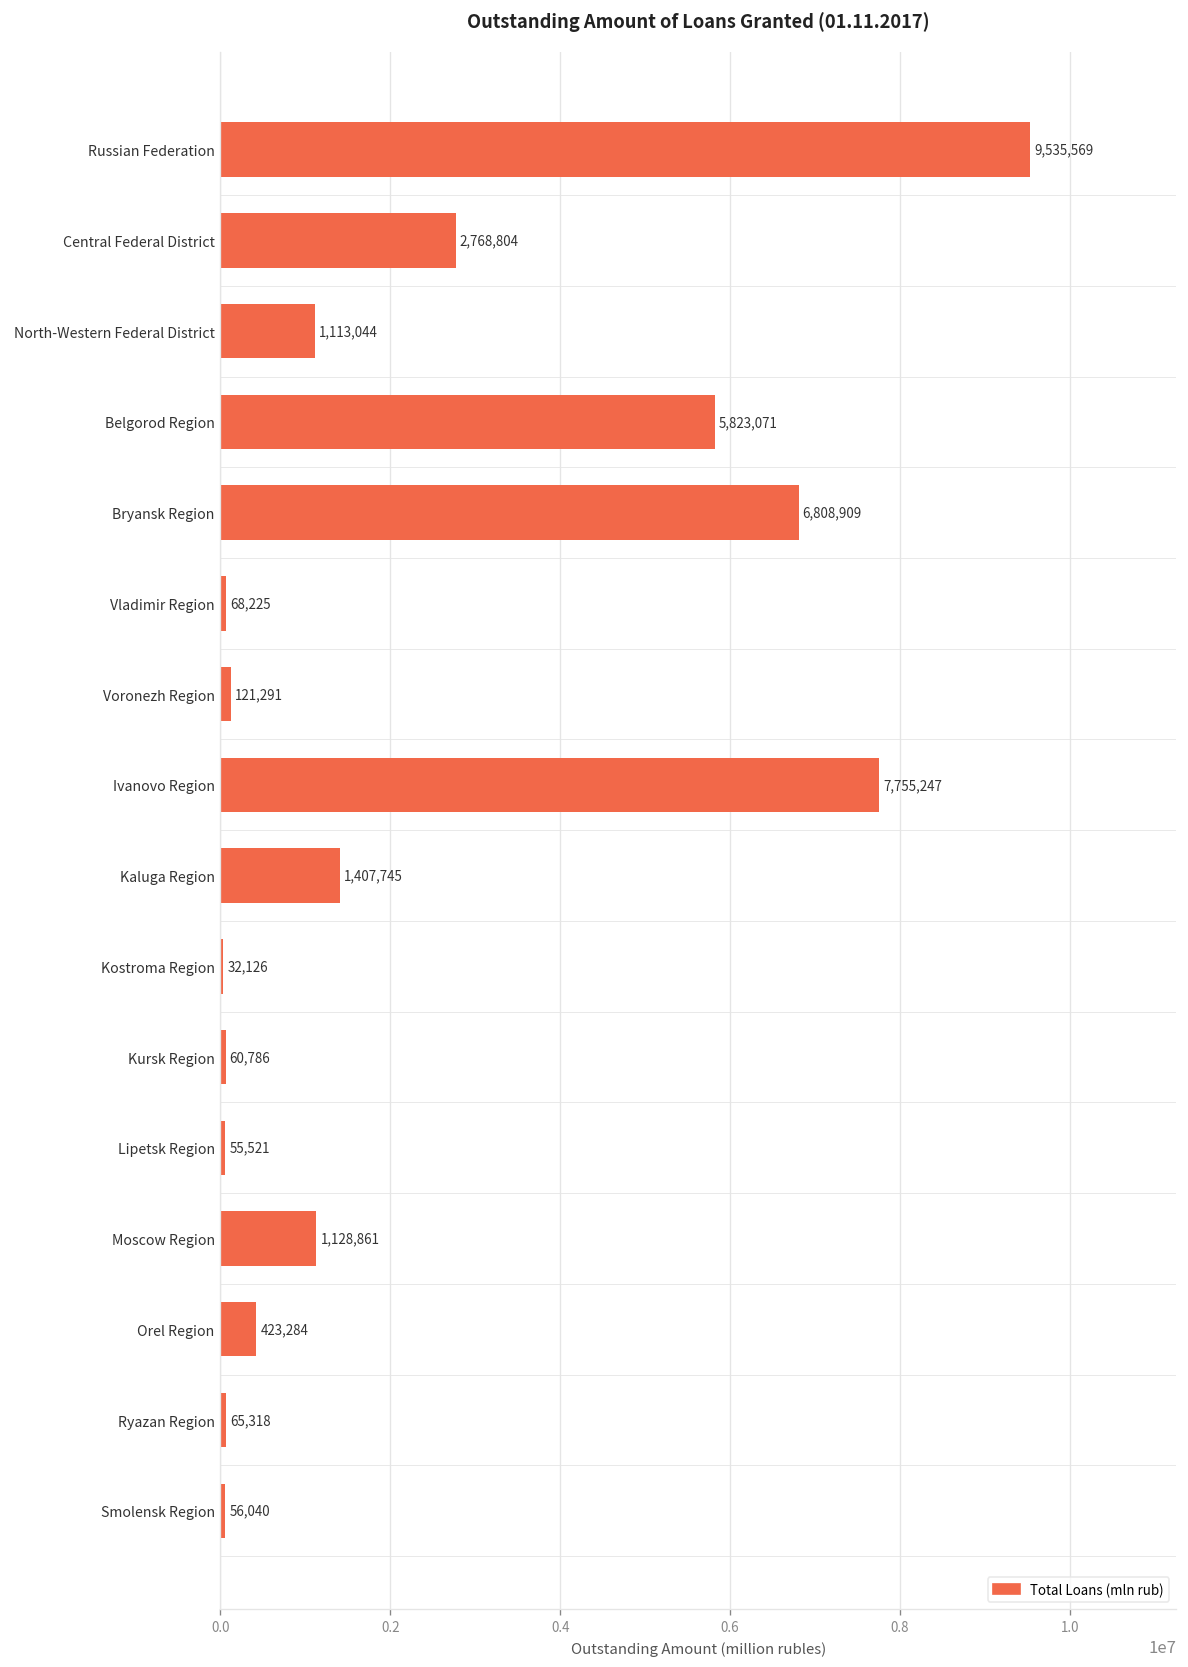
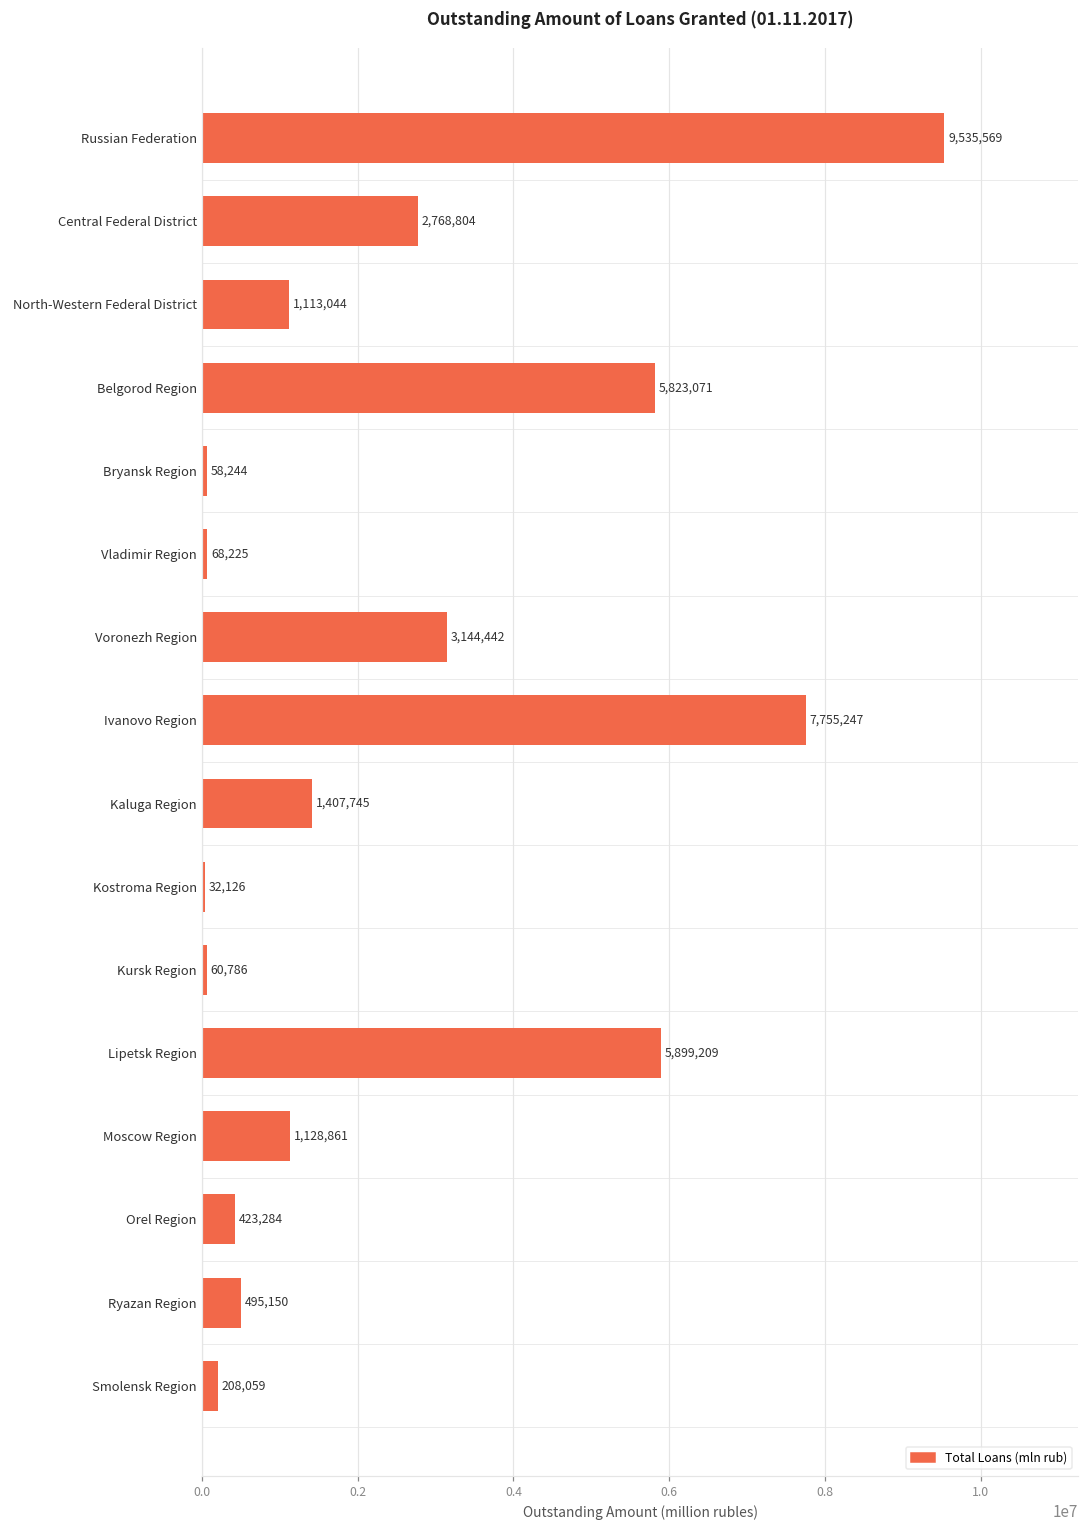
Bryansk Region: 6,808,909 -> 58,244
Voronezh Region: 121,291 -> 3,144,442
Lipetsk Region: 55,521 -> 5,899,209
Ryazan Region: 65,318 -> 495,150
Smolensk Region: 56,040 -> 208,059
